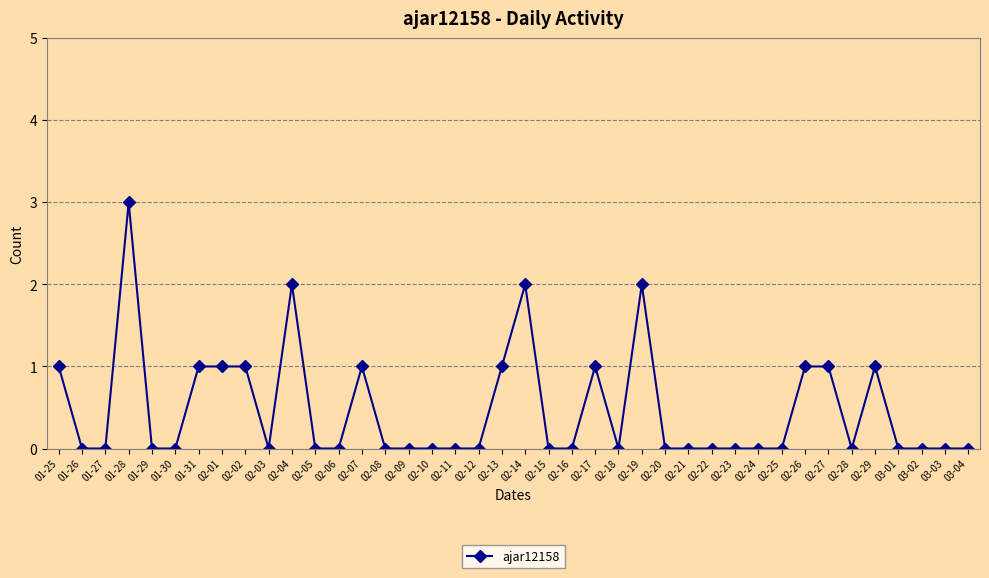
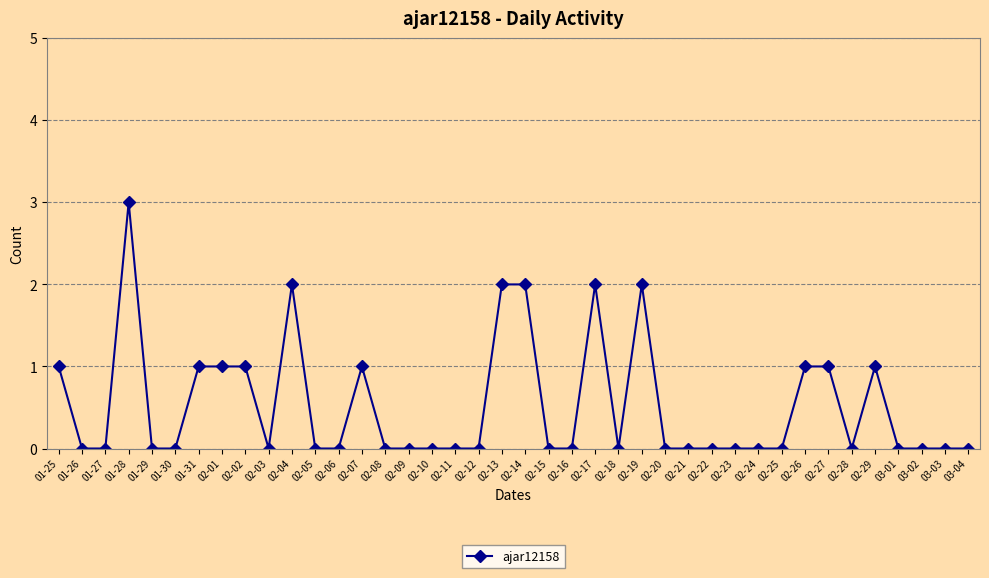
02-13: 1 -> 2
02-17: 1 -> 2
